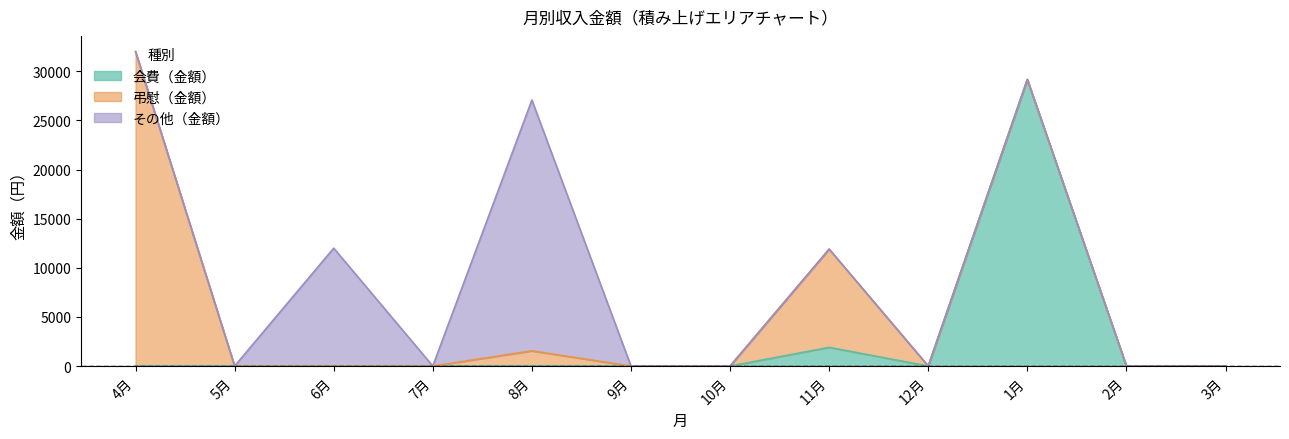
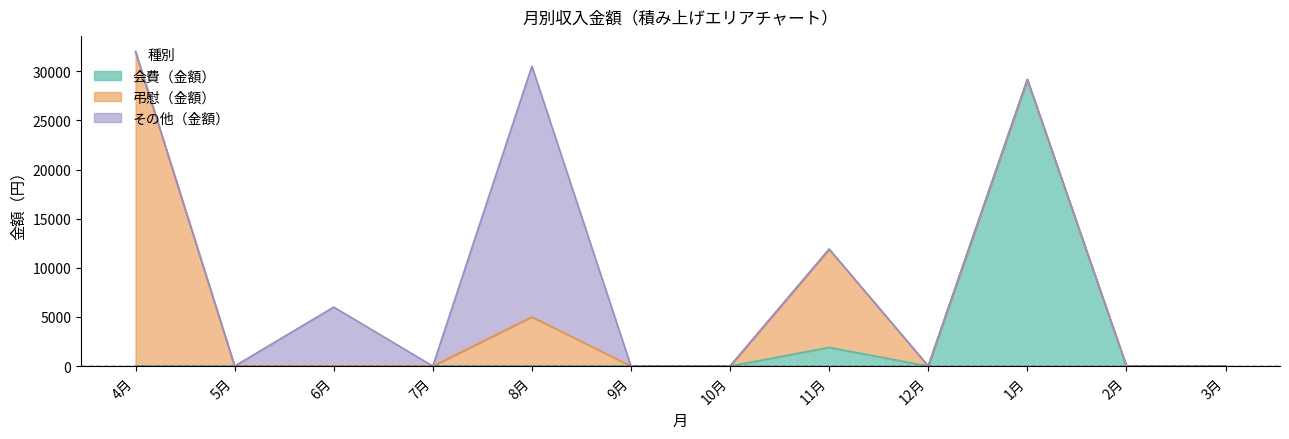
その他（金額）, 6月: 12000 -> 6000
弔慰（金額）, 8月: 2000 -> 5000
